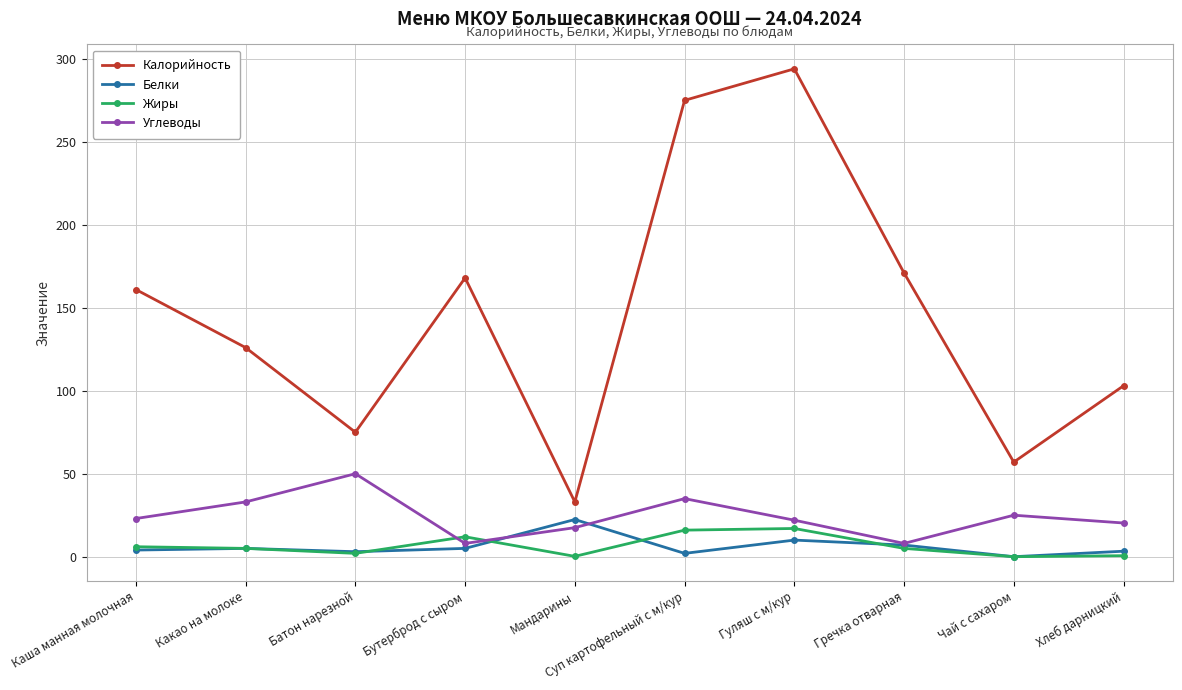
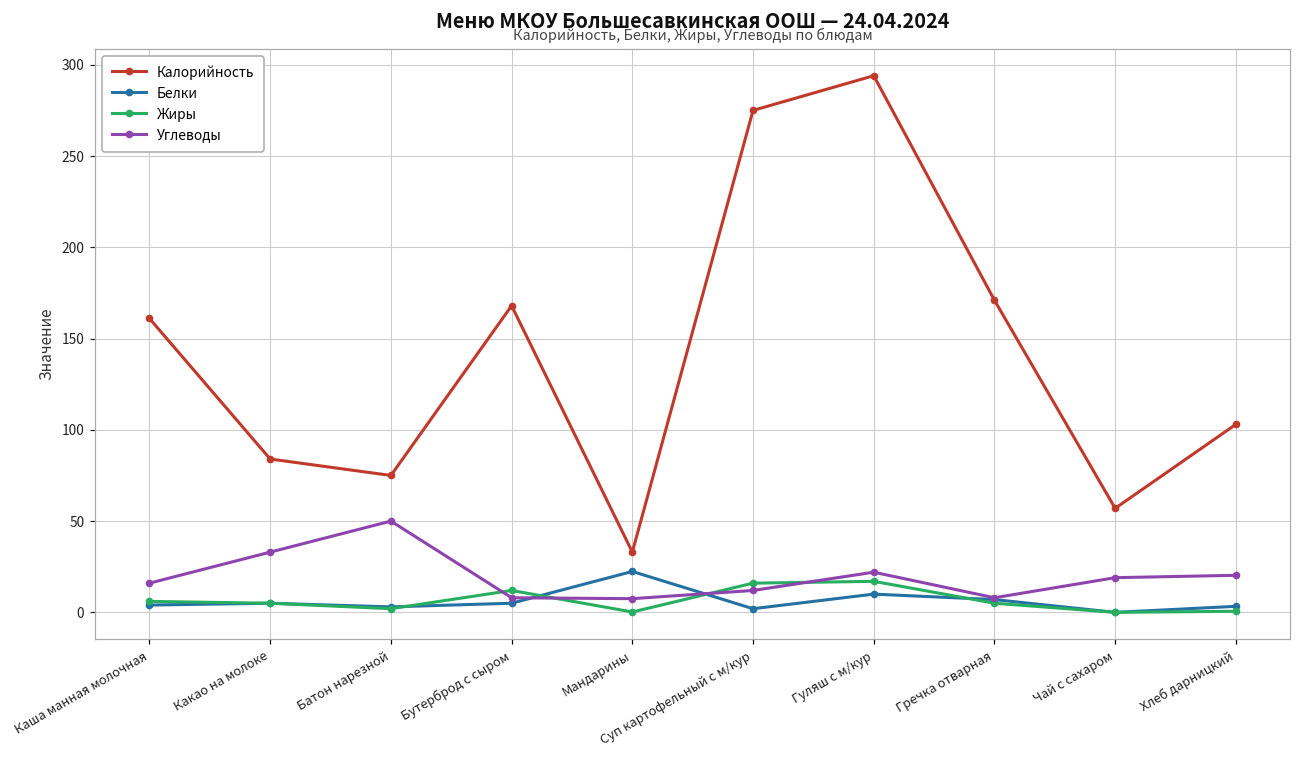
Углеводы, Каша манная молочная: 23 -> 16
Калорийность, Какао на молоке: 126 -> 84
Углеводы, Мандарины: 18 -> 8
Углеводы, Суп картофельный с м/кур: 35 -> 12
Углеводы, Чай с сахаром: 25 -> 19
